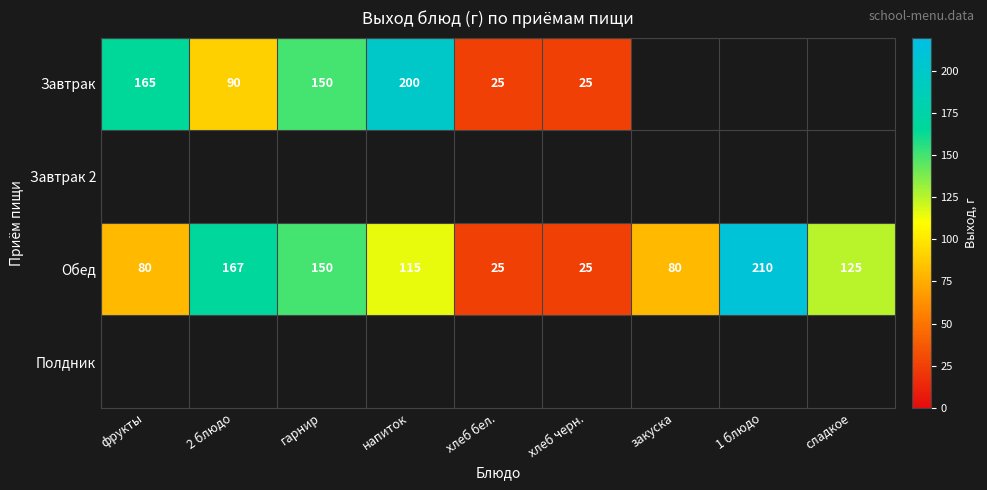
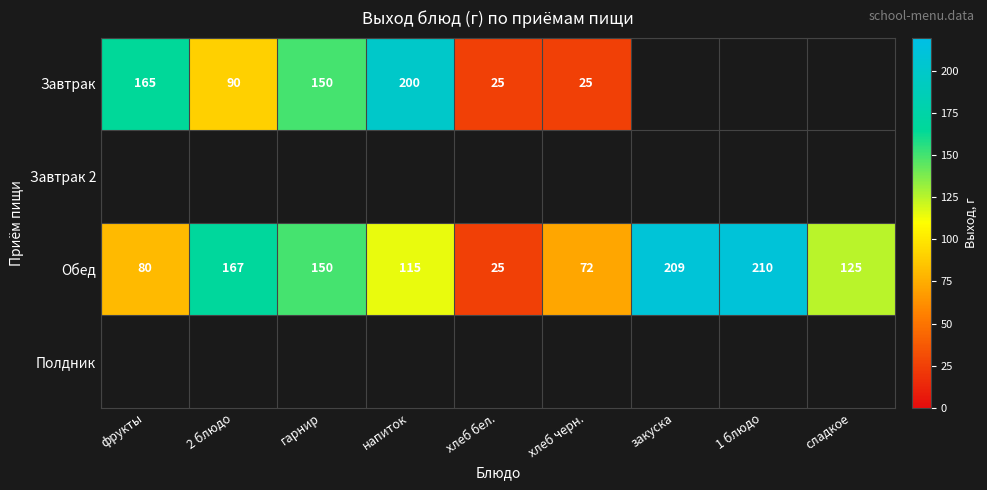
Обед, хлеб черн.: 25 -> 72
Обед, закуска: 80 -> 209
